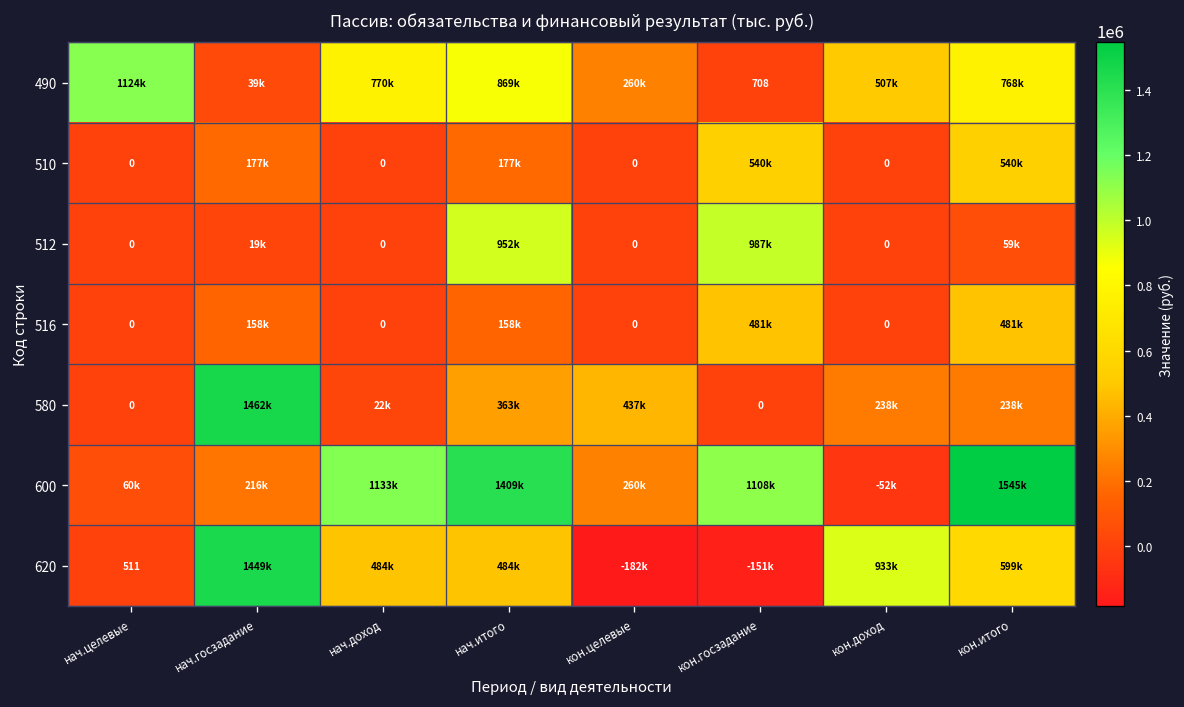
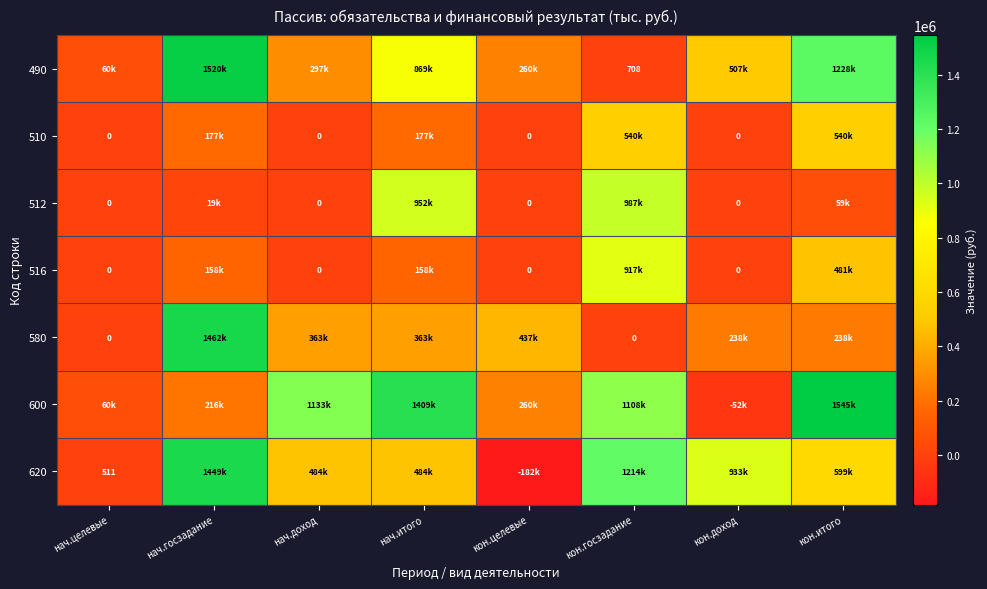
490, нач.целевые: 1124k -> 60k
490, нач.госзадание: 39k -> 1520k
490, нач.доход: 770k -> 297k
490, кон.итого: 768k -> 1228k
516, кон.госзадание: 481k -> 917k
580, нач.доход: 22k -> 363k
620, кон.госзадание: -151k -> 1214k
